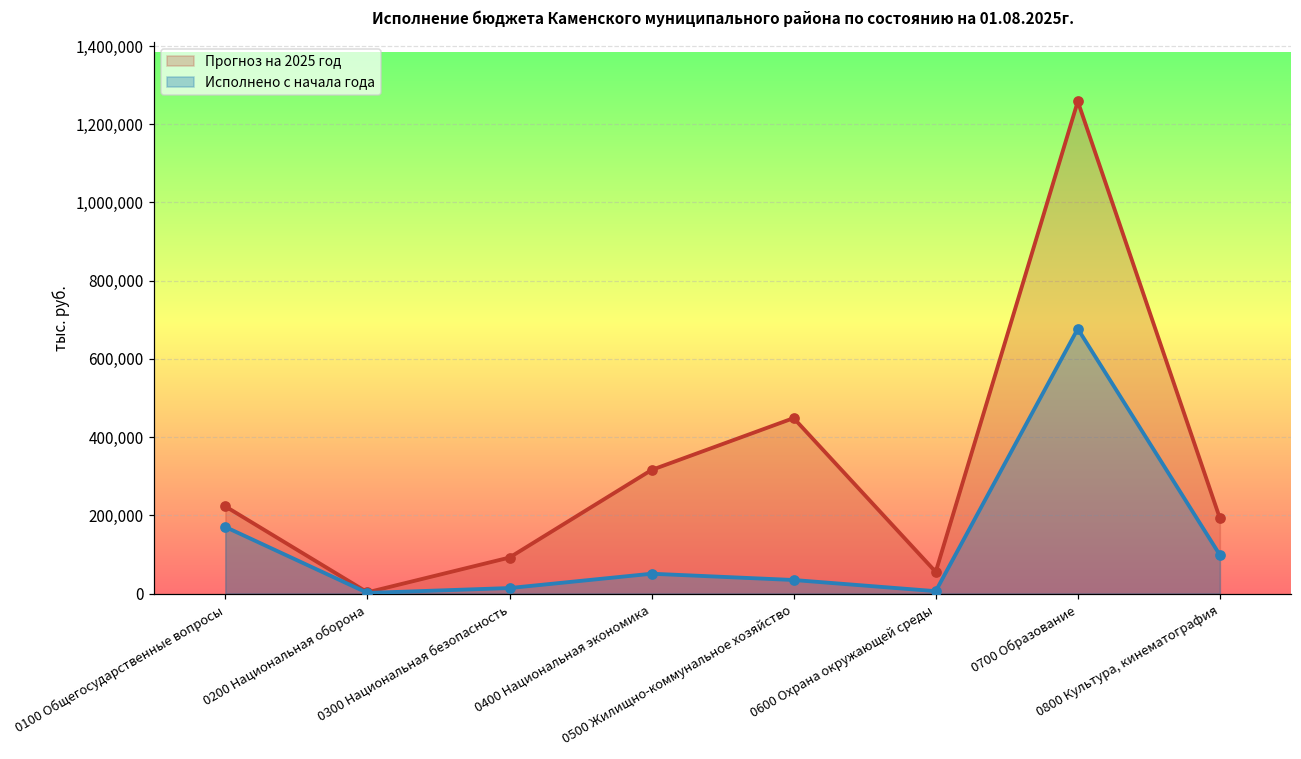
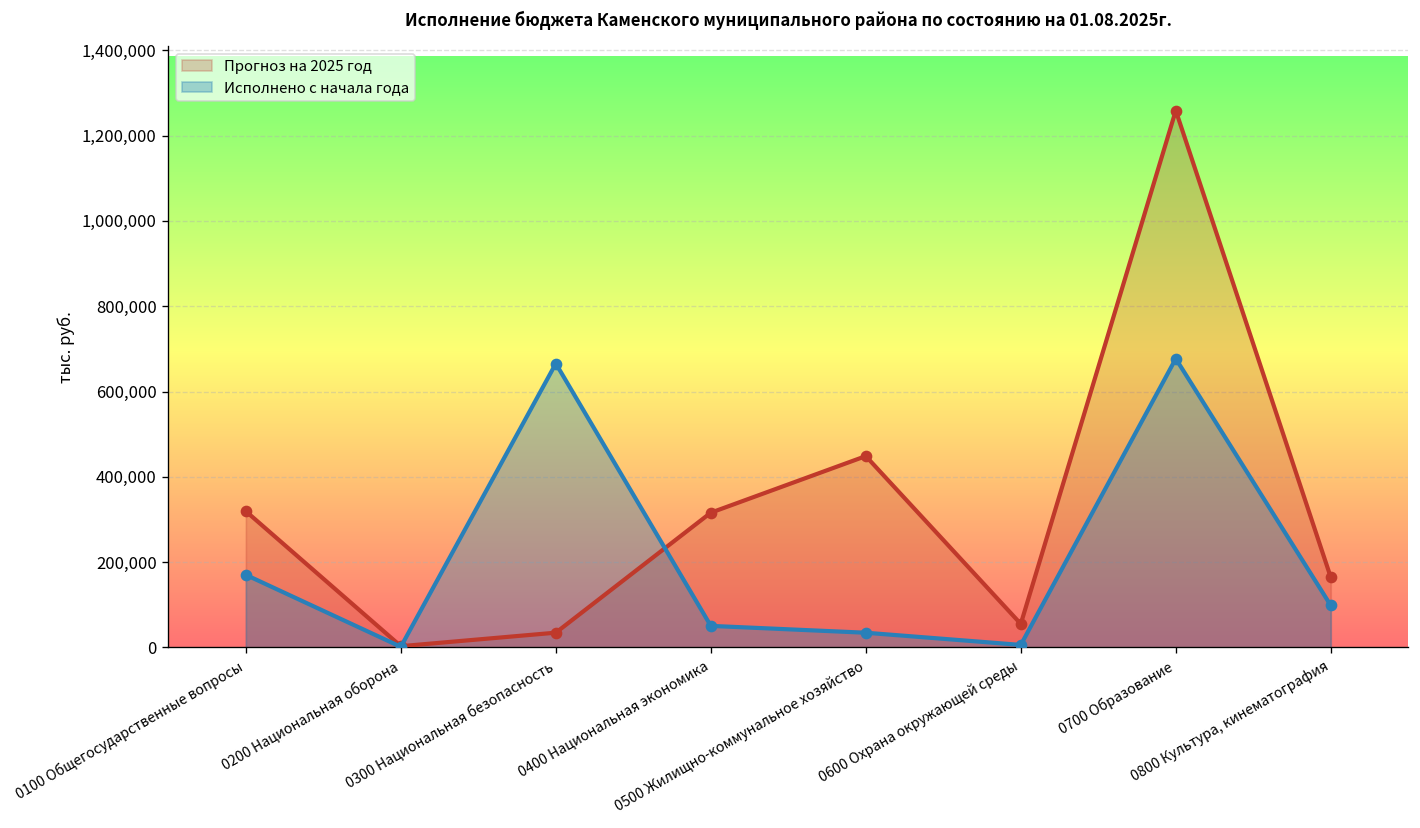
Прогноз на 2025 год, 0100 Общегосударственные вопросы: 220,000 -> 320,000
Прогноз на 2025 год, 0300 Национальная безопасность: 90,000 -> 30,000
Исполнено с начала года, 0300 Национальная безопасность: 10,000 -> 670,000
Прогноз на 2025 год, 0800 Культура, кинематография: 190,000 -> 160,000
